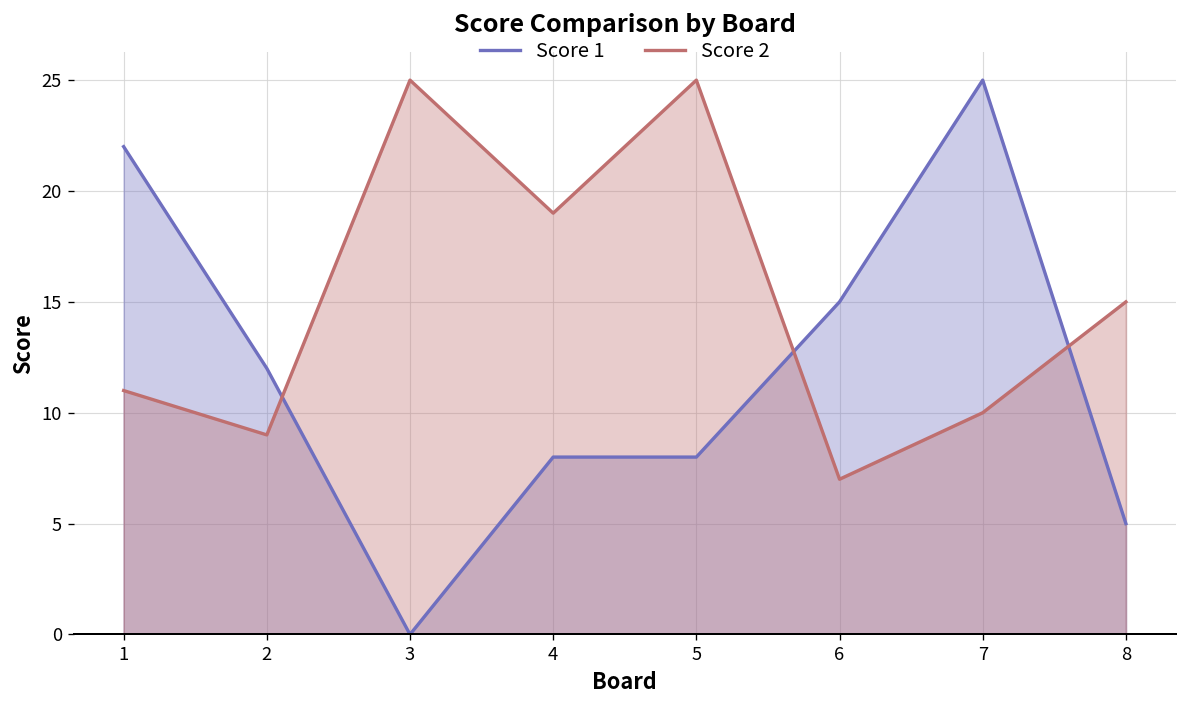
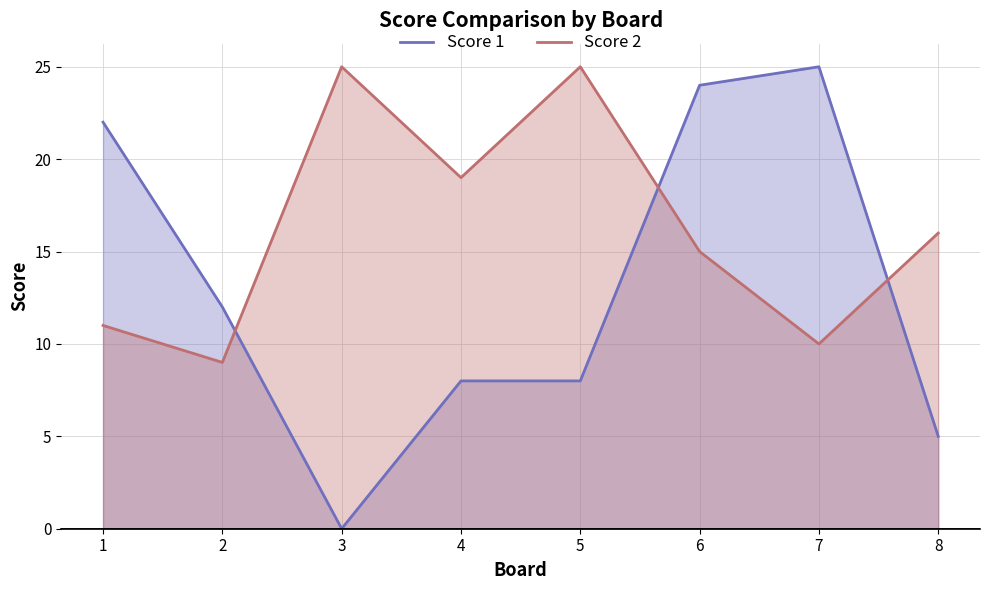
Score 1, 6: 15 -> 24
Score 2, 6: 7 -> 15
Score 2, 8: 15 -> 16
